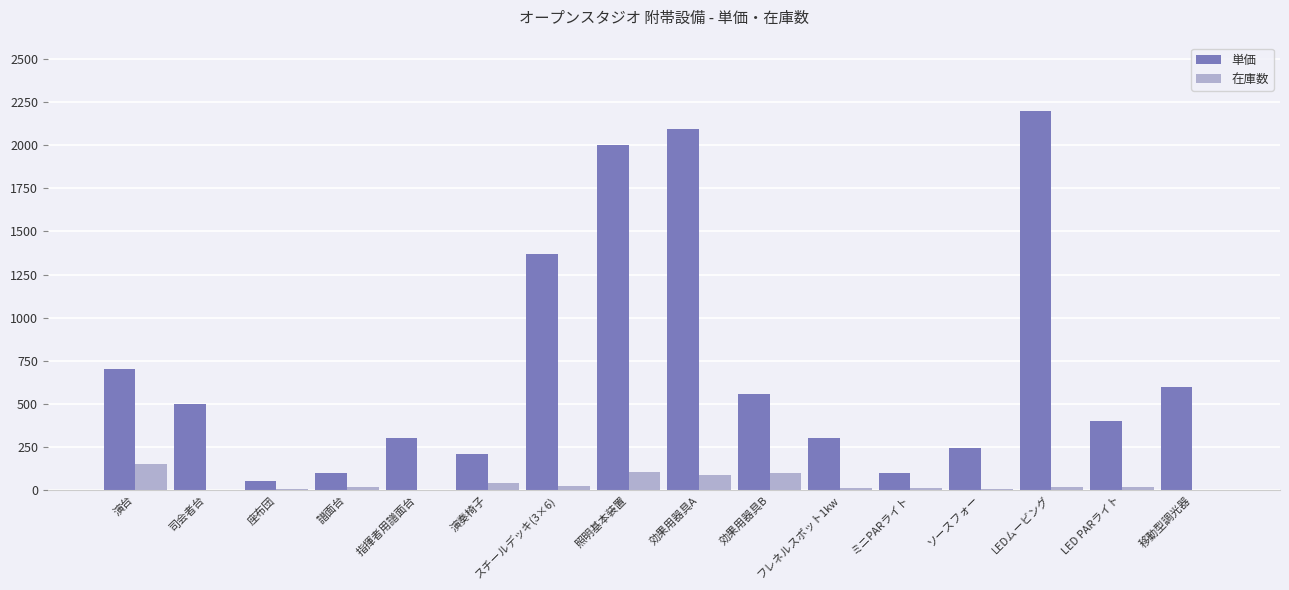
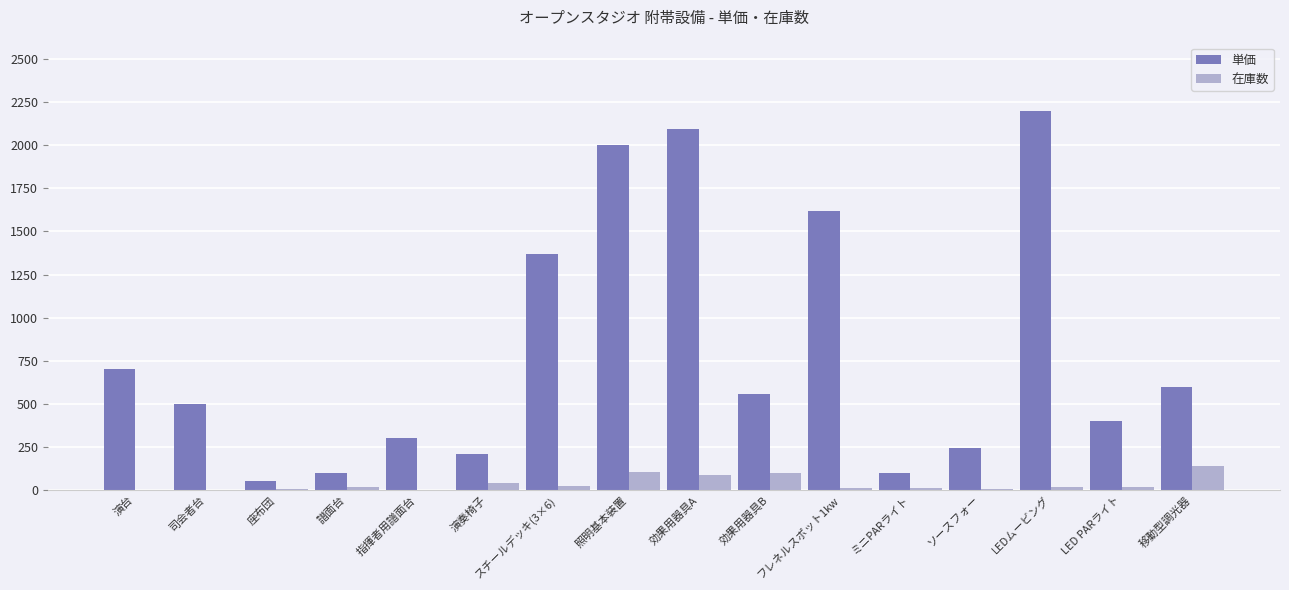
在庫数, 演台: 150 -> 0
単価, フレネルスポット1kw: 300 -> 1620
在庫数, 移動型調光器: 0 -> 140
